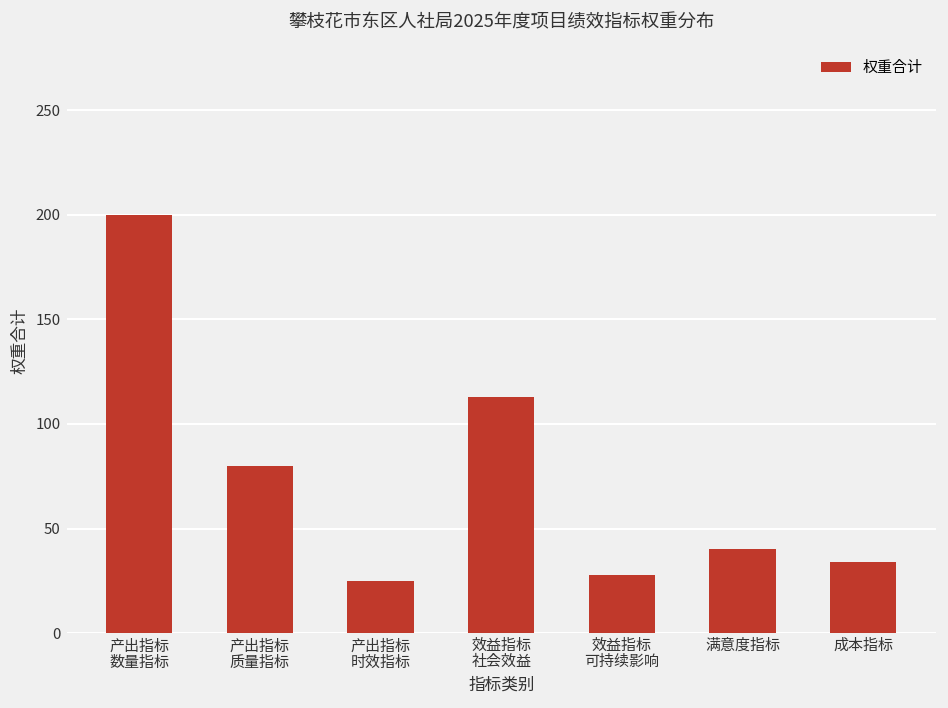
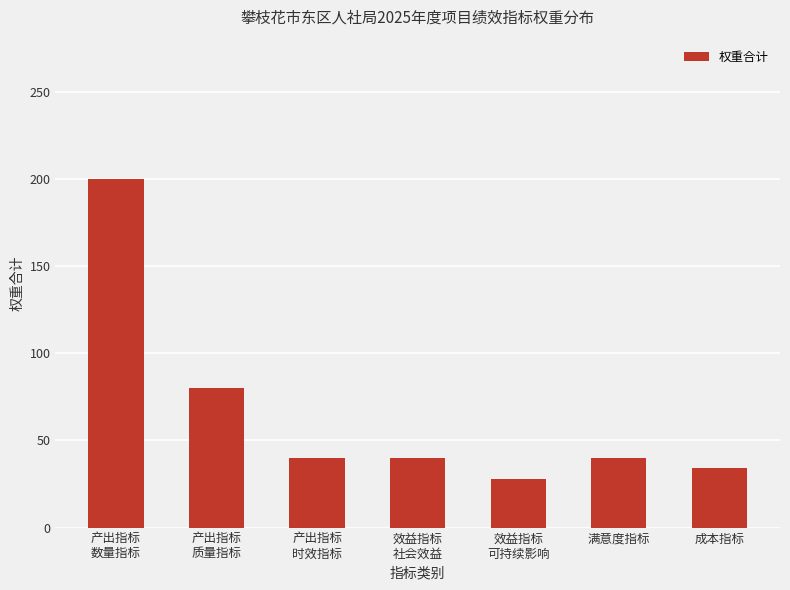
产出指标 时效指标: 25 -> 40
效益指标 社会效益: 113 -> 40
